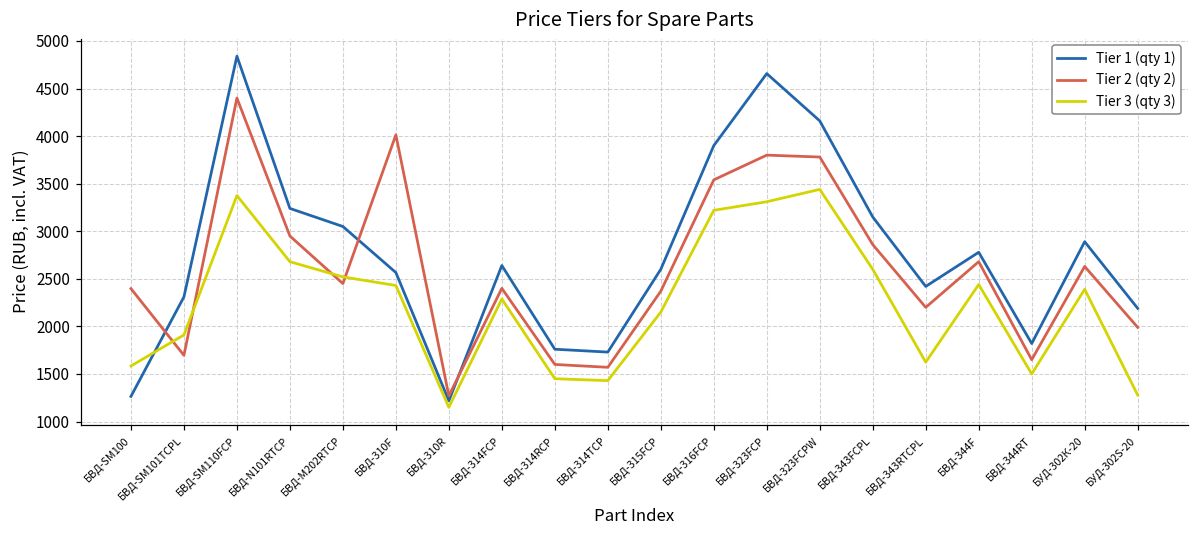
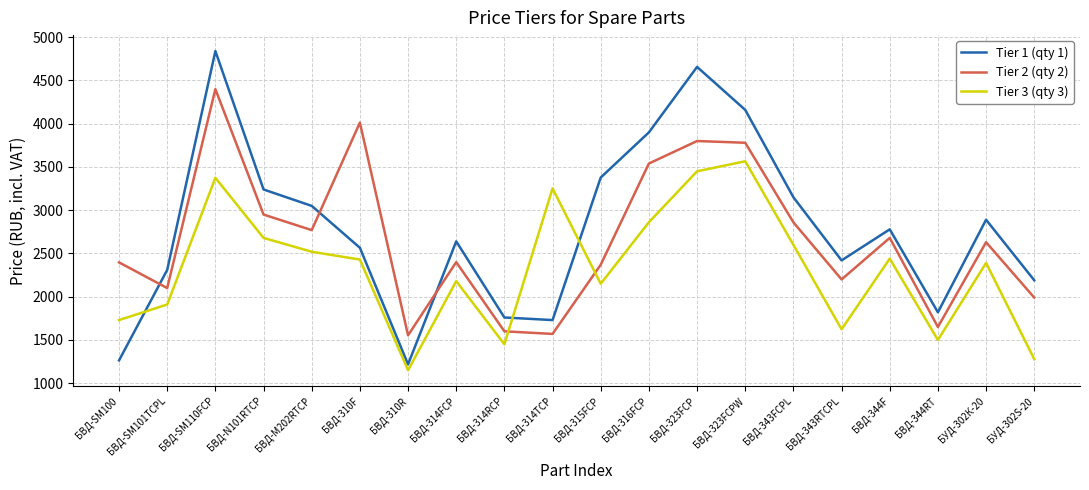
Tier 3 (qty 3), БВД-SM100: 1600 -> 1700
Tier 2 (qty 2), БВД-SM101TCPL: 1700 -> 2100
Tier 2 (qty 2), БВД-M202RTCP: 2500 -> 2800
Tier 2 (qty 2), БВД-310R: 1300 -> 1600
Tier 3 (qty 3), БВД-314FCP: 2300 -> 2200
Tier 3 (qty 3), БВД-314TCP: 1400 -> 3300
Tier 1 (qty 1), БВД-315FCP: 2600 -> 3400
Tier 3 (qty 3), БВД-316FCP: 3200 -> 2900
Tier 3 (qty 3), БВД-323FCP: 3300 -> 3500
Tier 3 (qty 3), БВД-323FCPW: 3400 -> 3600
